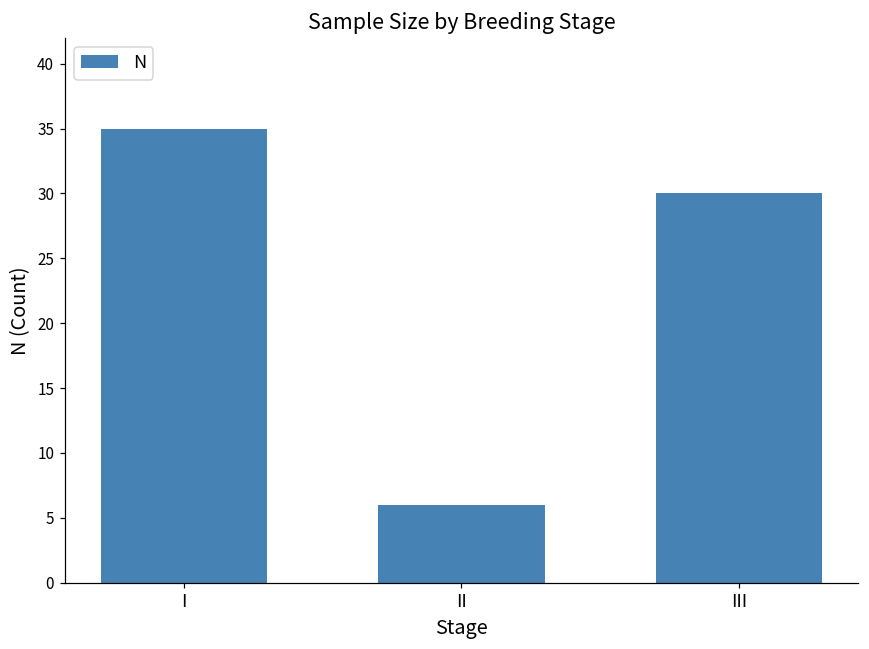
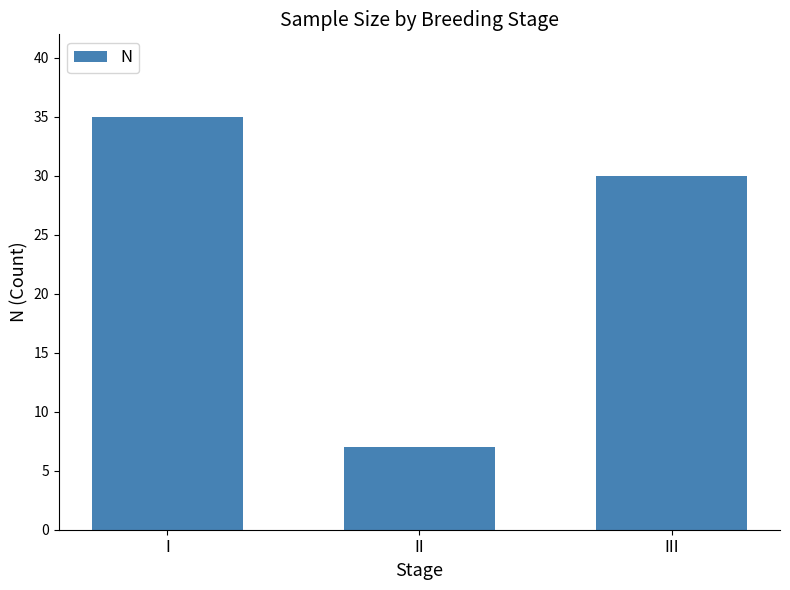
II: 6 -> 7
